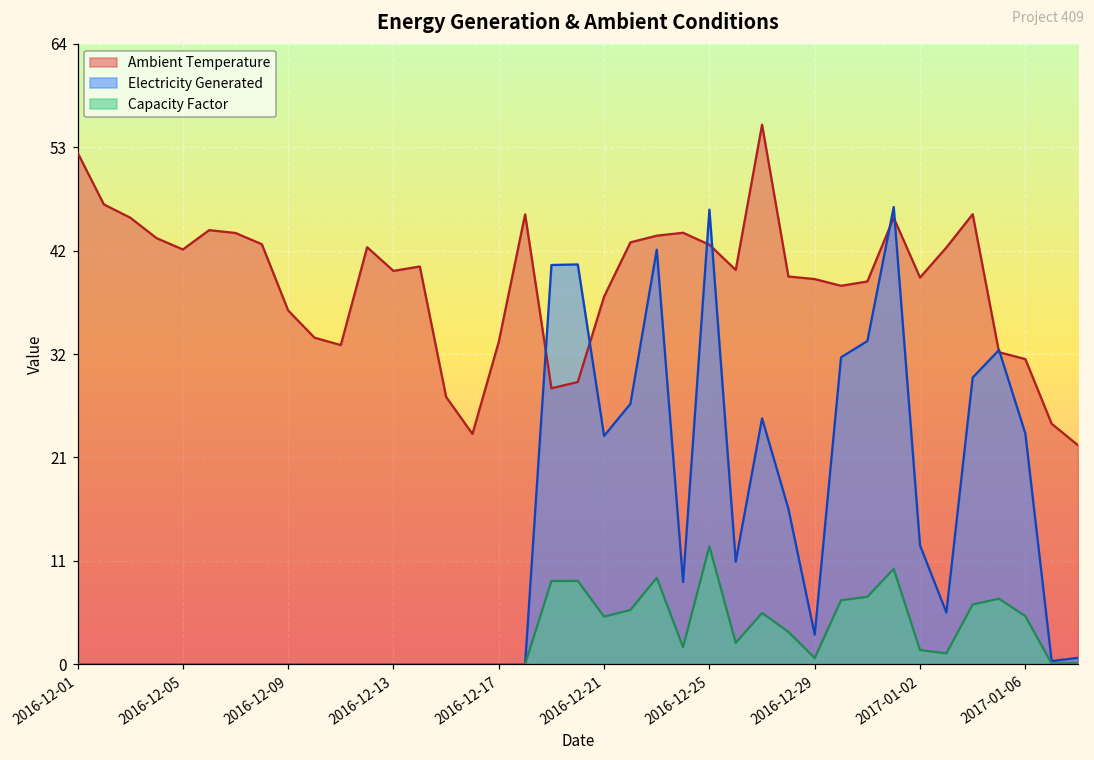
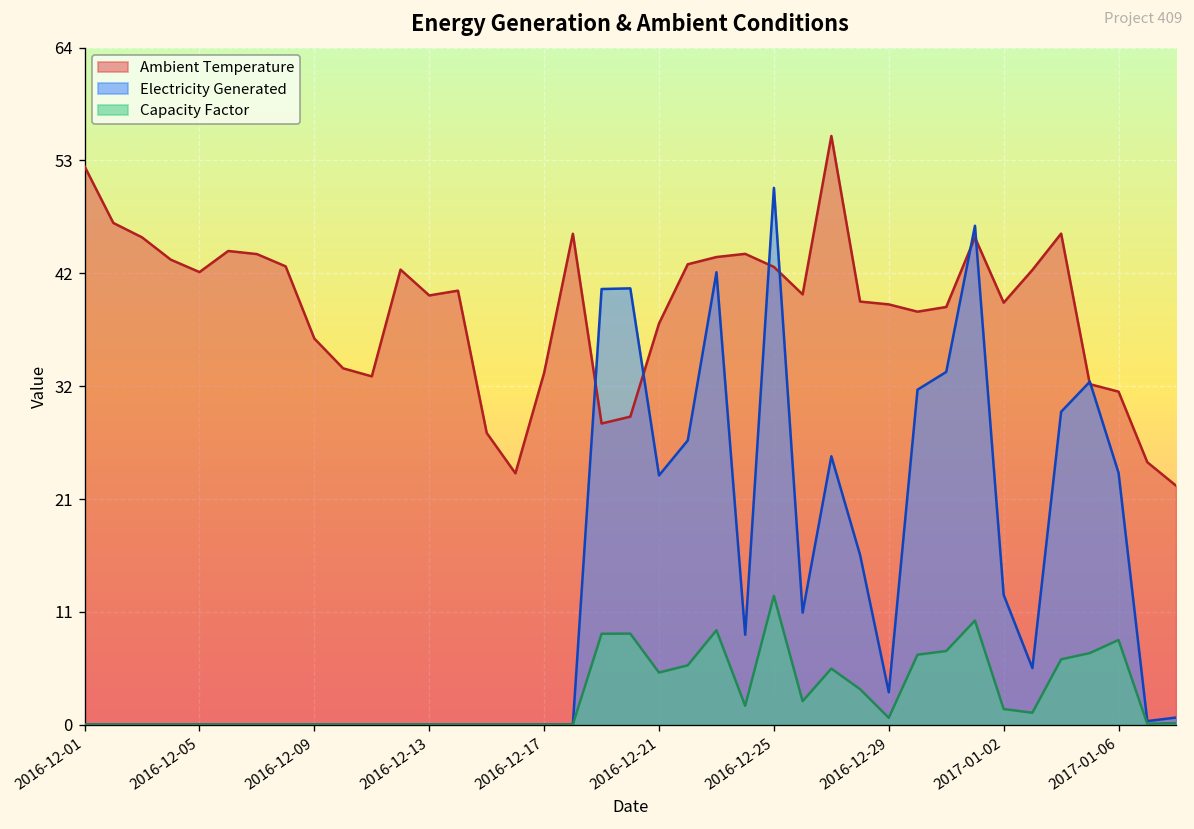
Electricity Generated, 2016-12-25: 47 -> 51
Capacity Factor, 2017-01-06: 5 -> 8
